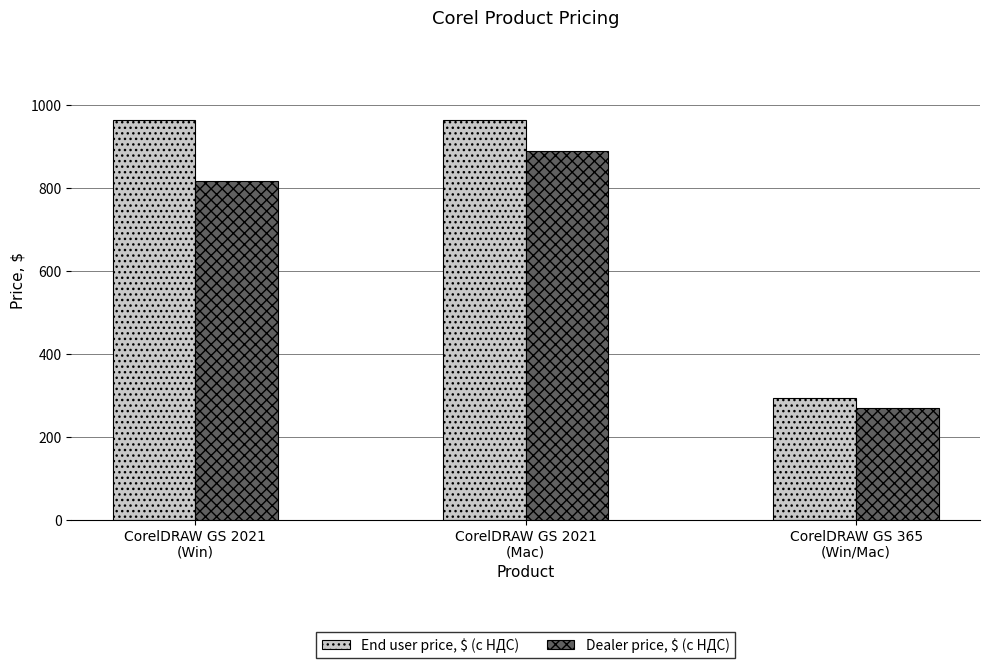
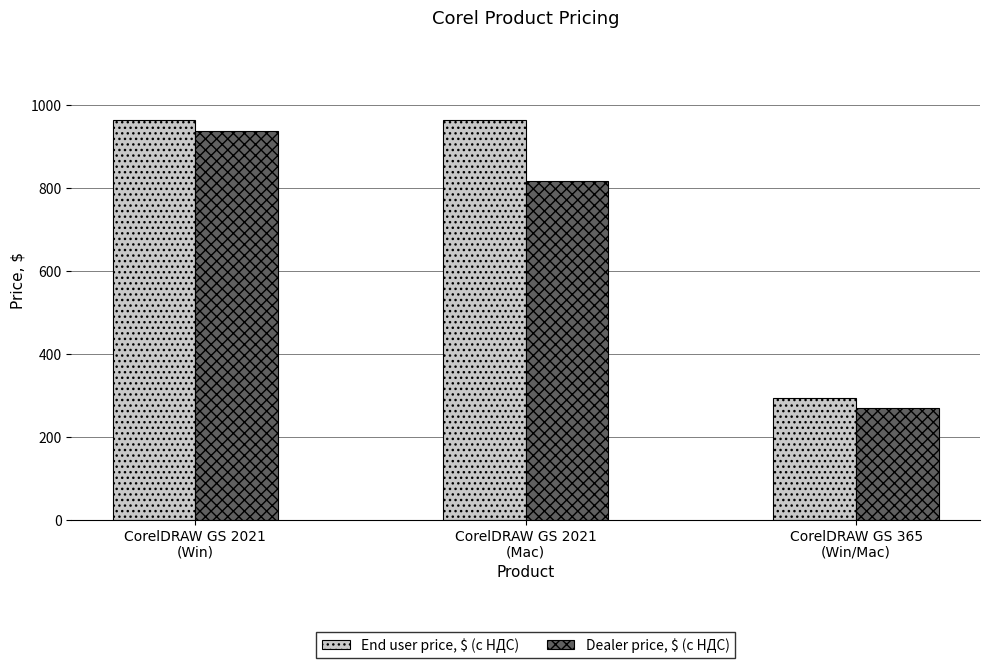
Dealer price, $ (с НДС), CorelDRAW GS 2021 (Win): 820 -> 940
Dealer price, $ (с НДС), CorelDRAW GS 2021 (Mac): 890 -> 820
